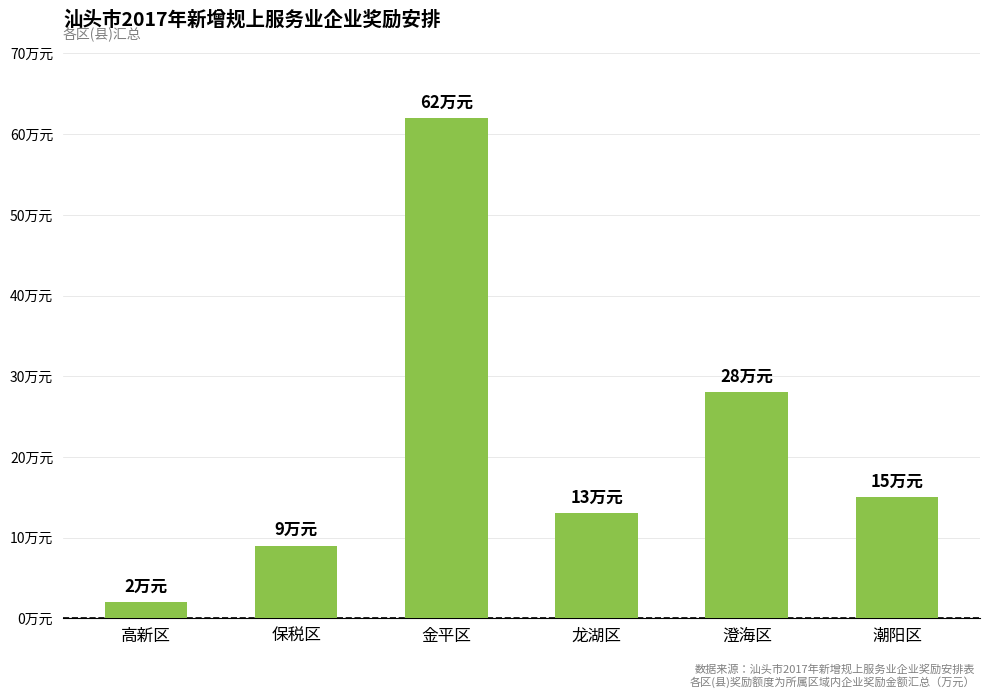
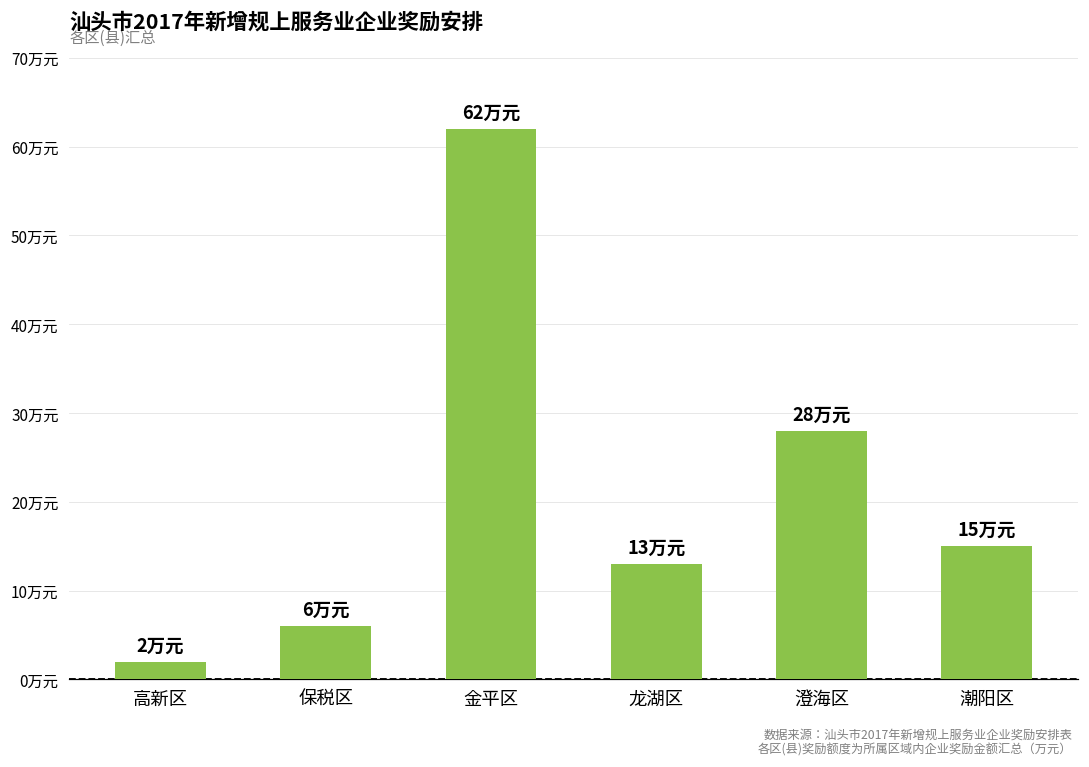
保税区: 9 -> 6
